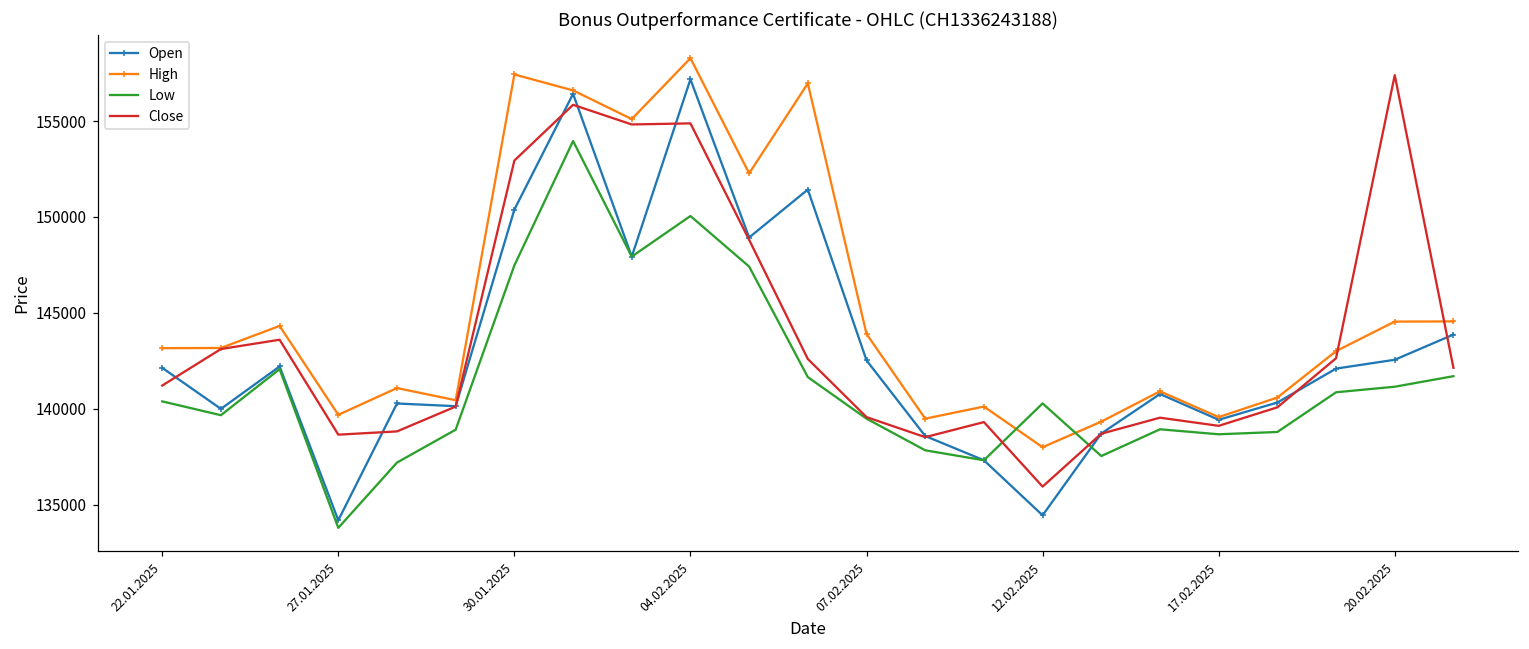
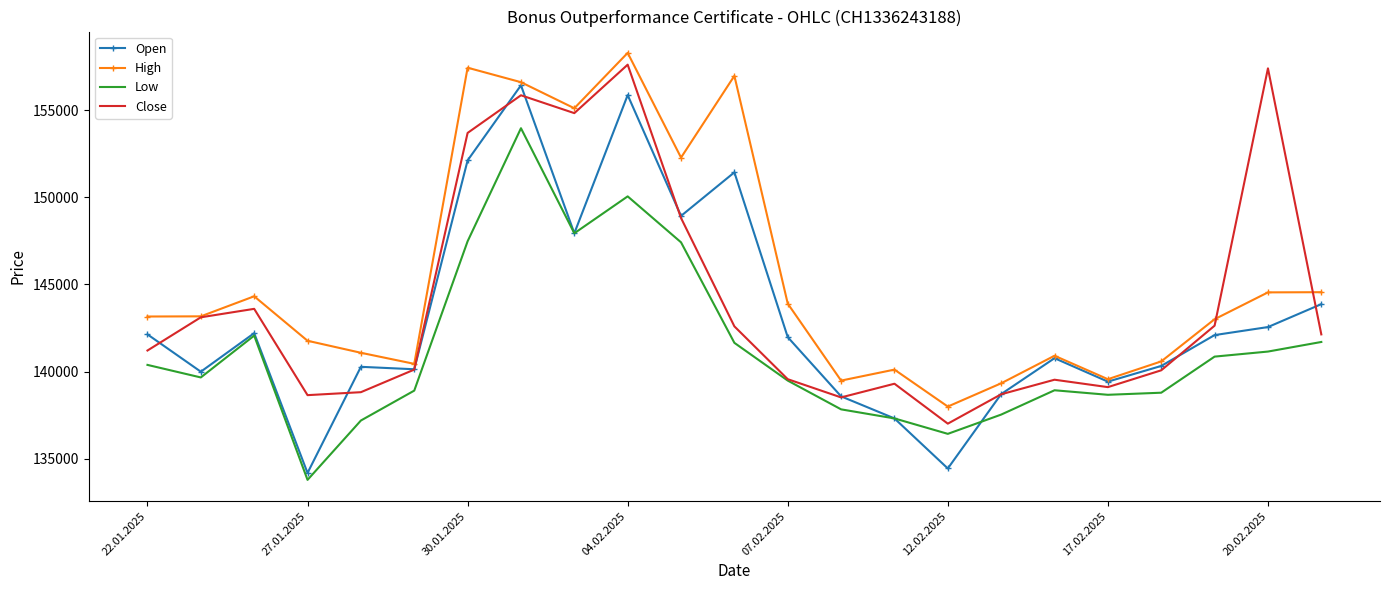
High, 27.01.2025: 139700 -> 141800
Open, 30.01.2025: 150400 -> 152100
Close, 30.01.2025: 152900 -> 153700
Open, 04.02.2025: 157200 -> 155900
Close, 04.02.2025: 154900 -> 157600
Open, 07.02.2025: 142500 -> 142000
Low, 12.02.2025: 140300 -> 136400
Close, 12.02.2025: 135900 -> 137000
